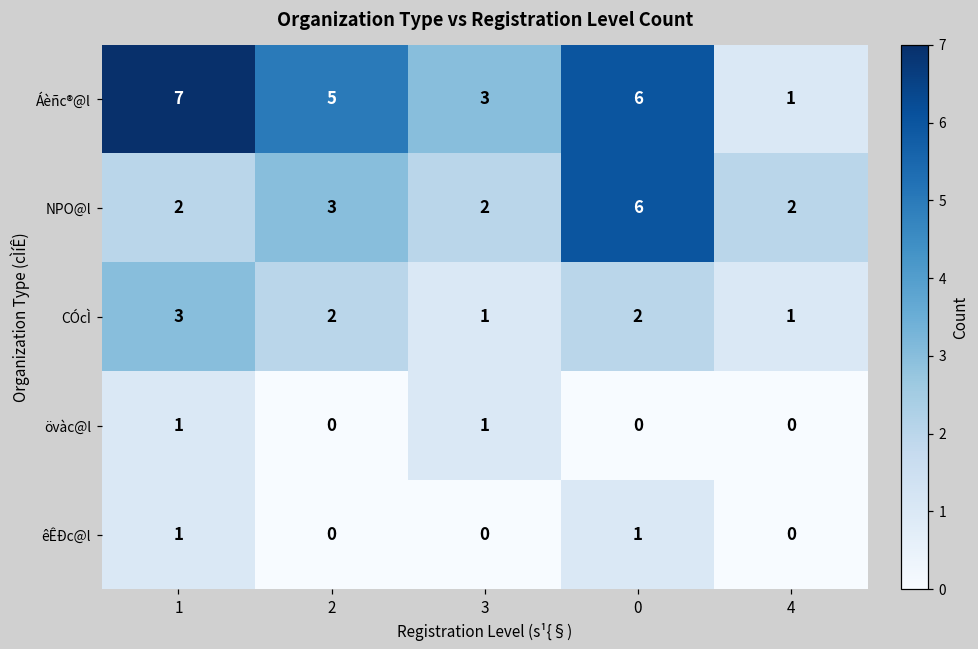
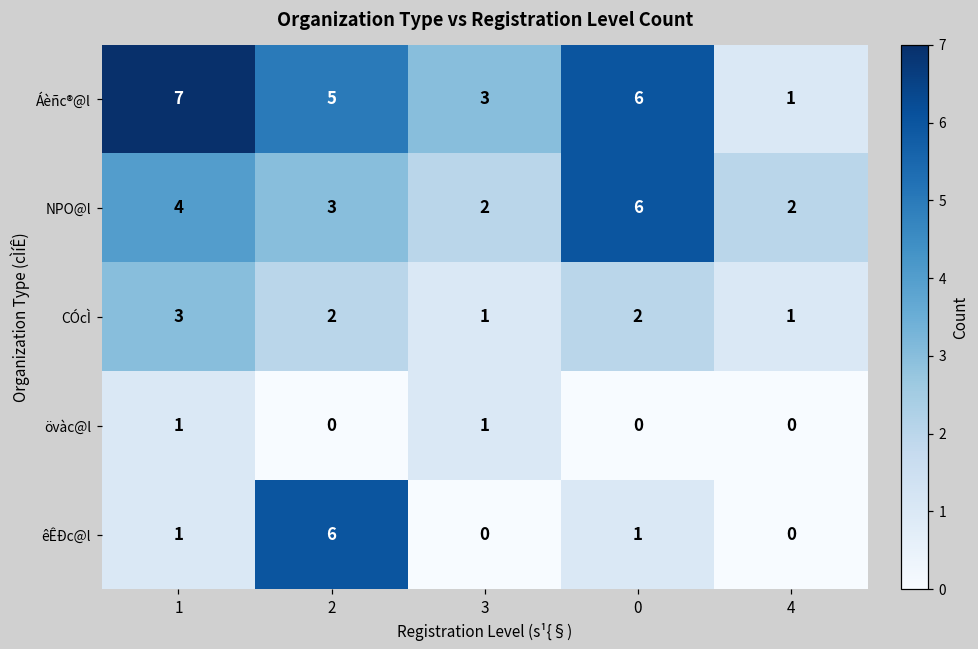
NPO@l, 1: 2 -> 4
êÊÐc@l, 2: 0 -> 6
